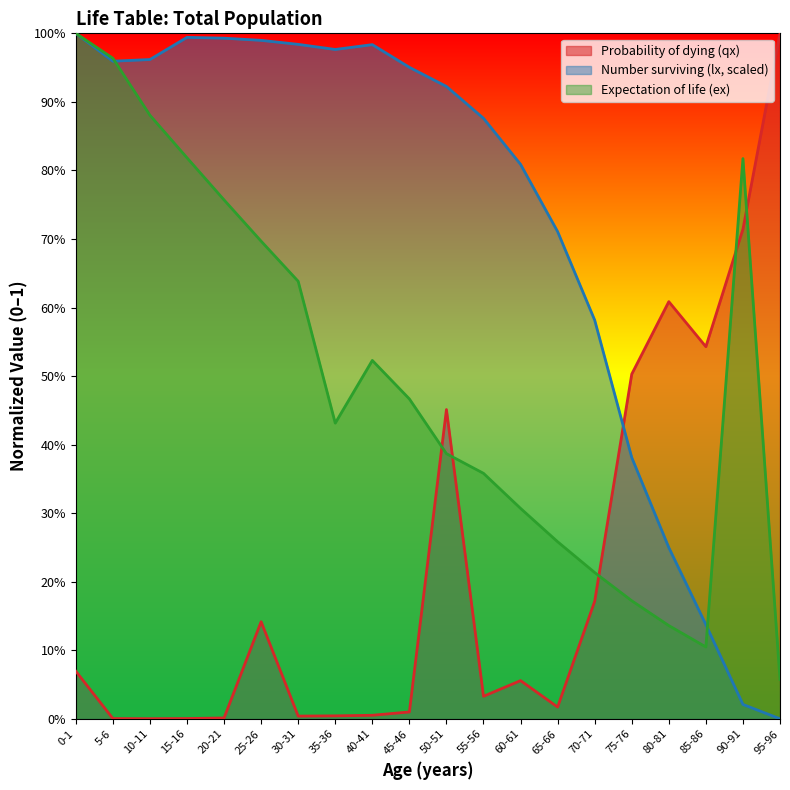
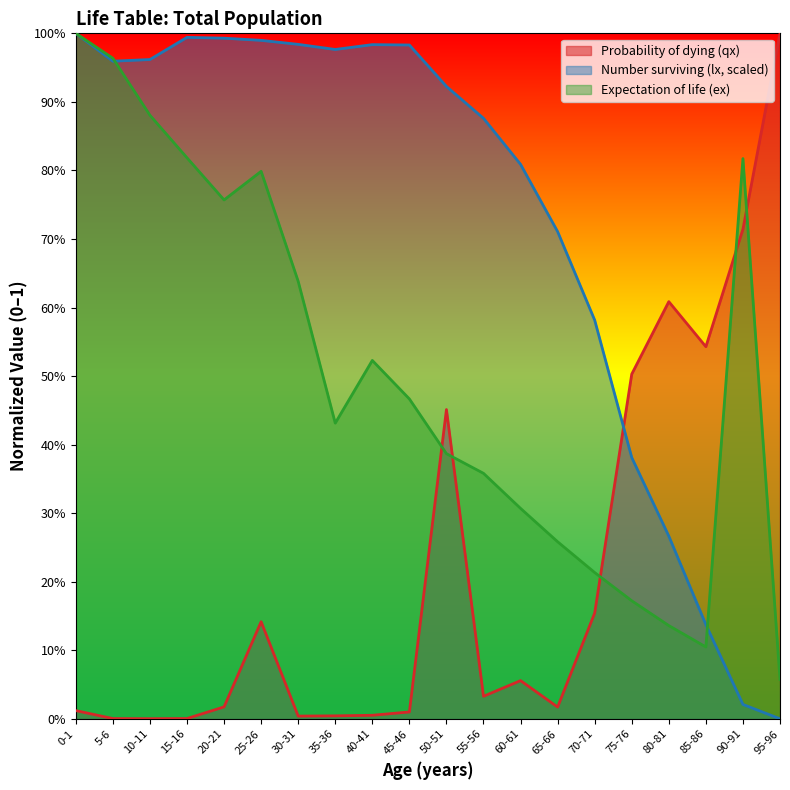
Probability of dying (qx), 0-1: 7% -> 1%
Probability of dying (qx), 20-21: 0% -> 2%
Expectation of life (ex), 25-26: 70% -> 80%
Number surviving (lx, scaled), 45-46: 95% -> 98%
Probability of dying (qx), 70-71: 17% -> 15%
Number surviving (lx, scaled), 80-81: 25% -> 27%
